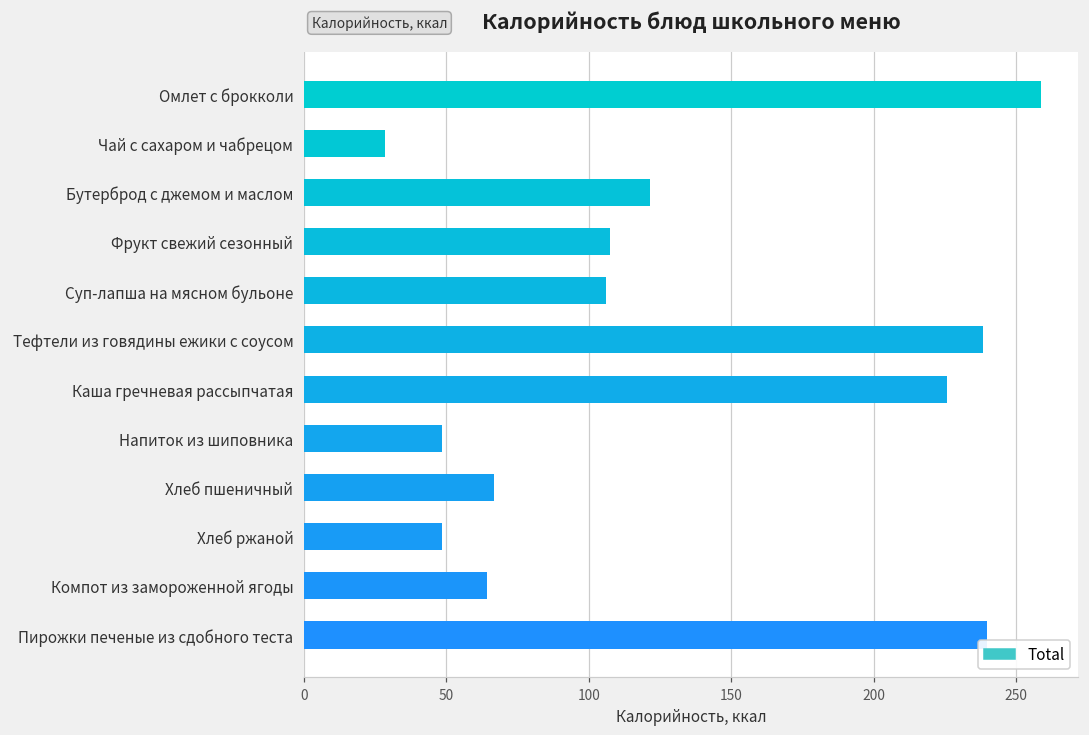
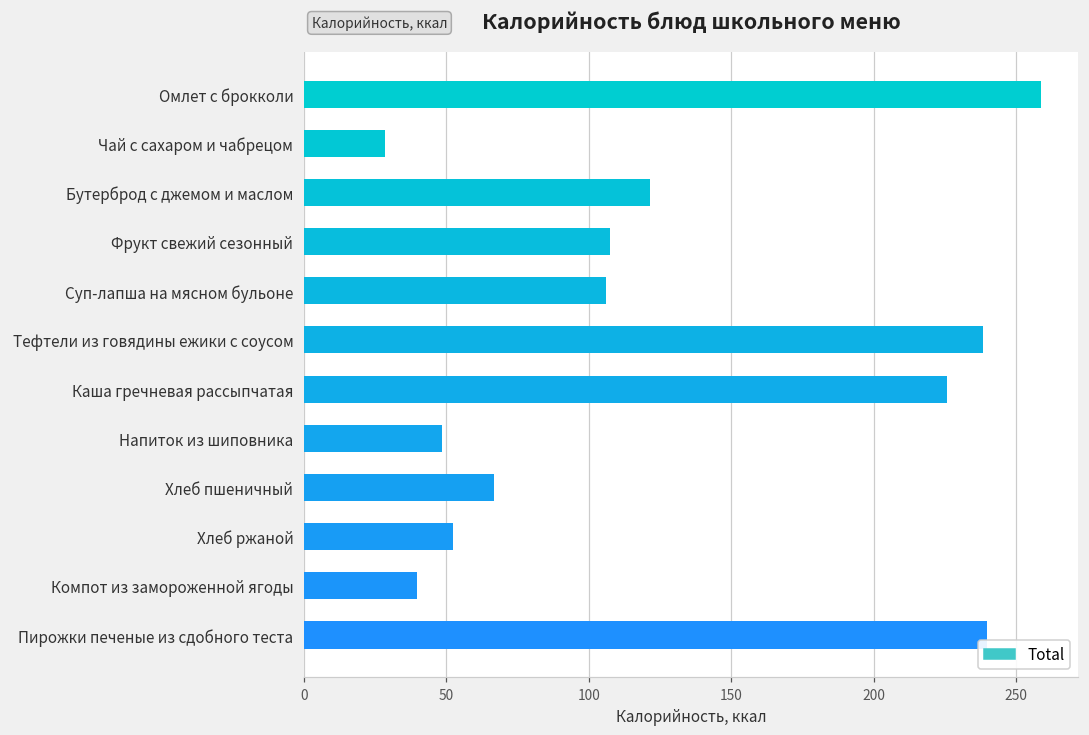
Хлеб ржаной: 49 -> 52
Компот из замороженной ягоды: 64 -> 40
